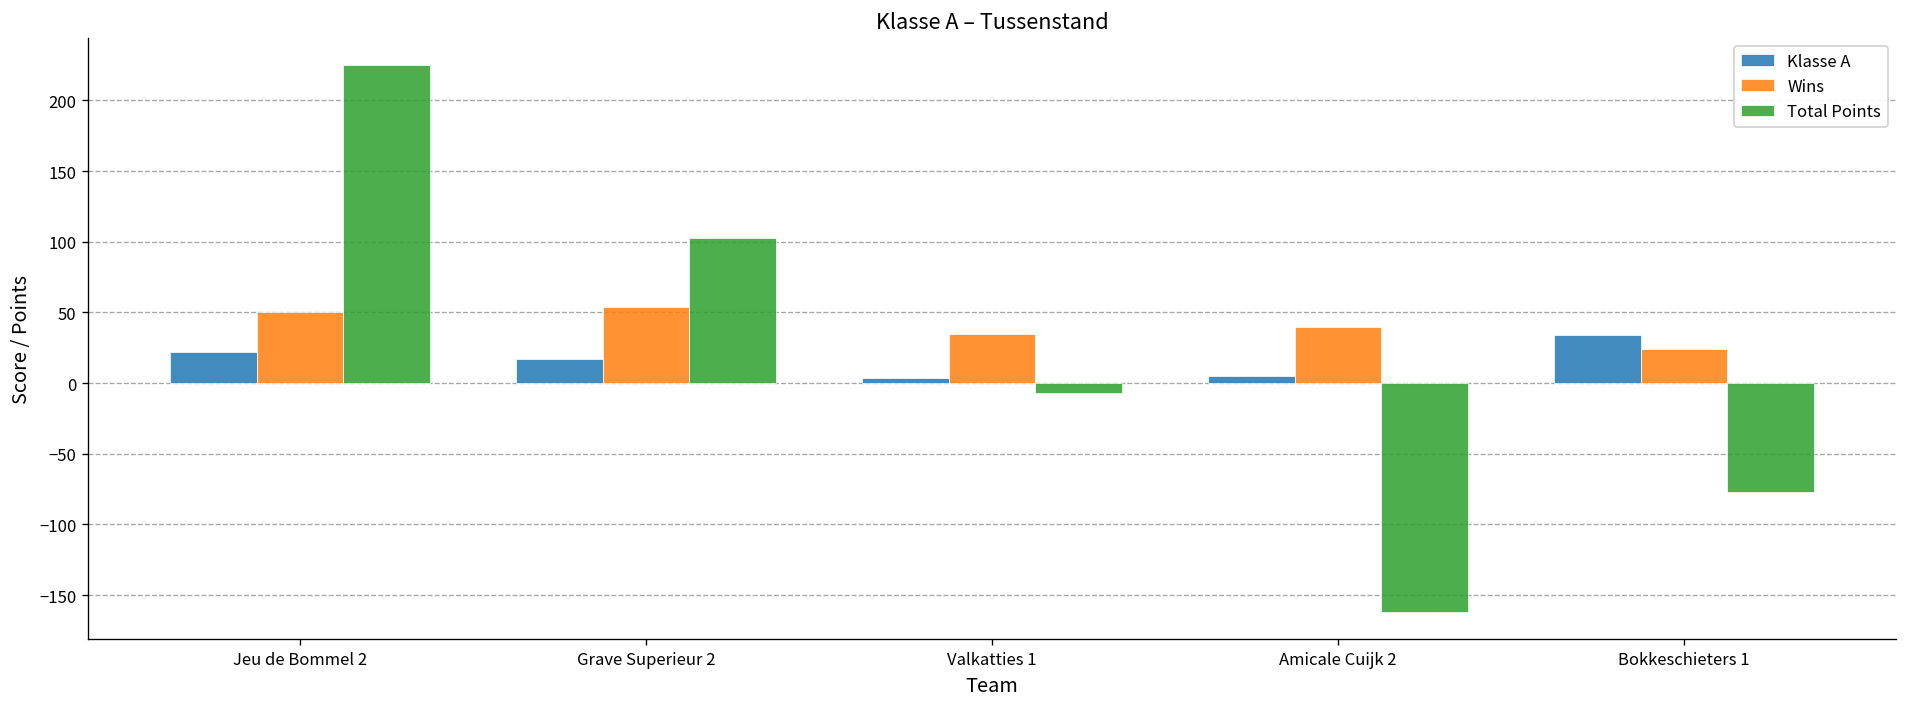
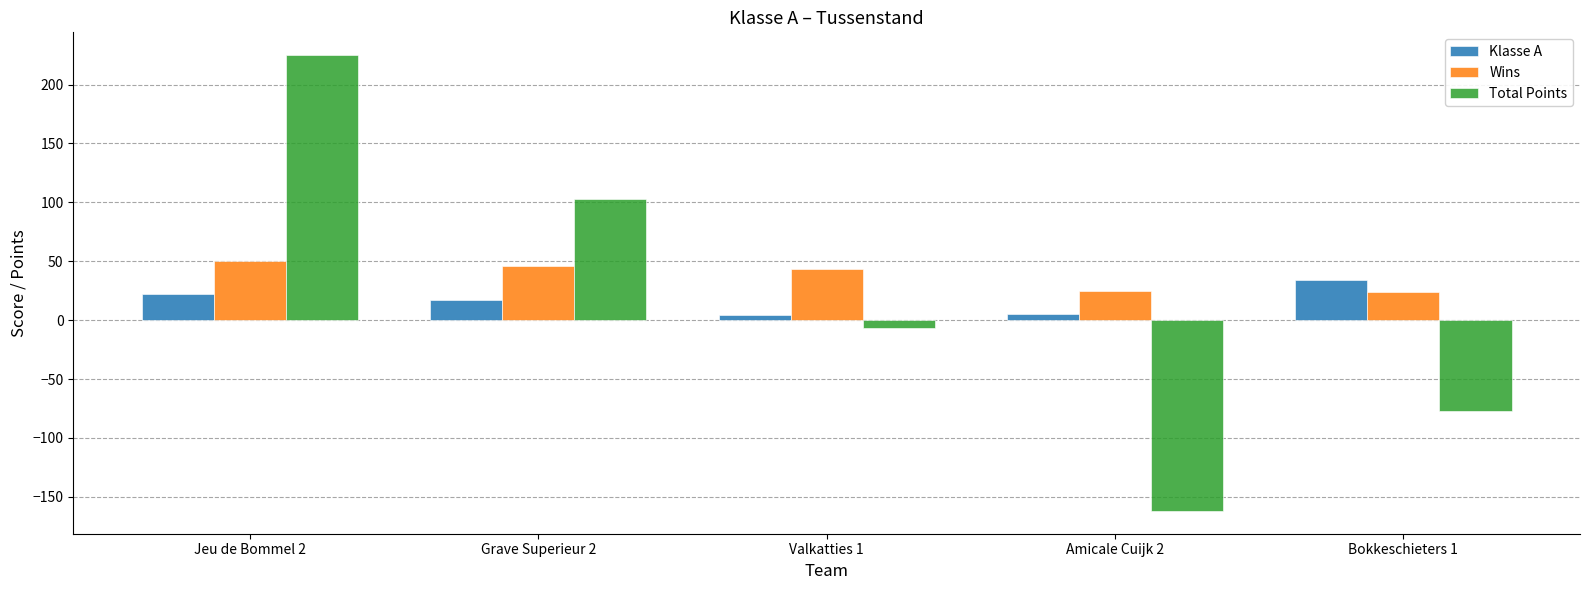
Wins, Grave Superieur 2: 54 -> 46
Wins, Valkatties 1: 35 -> 43
Wins, Amicale Cuijk 2: 40 -> 25
